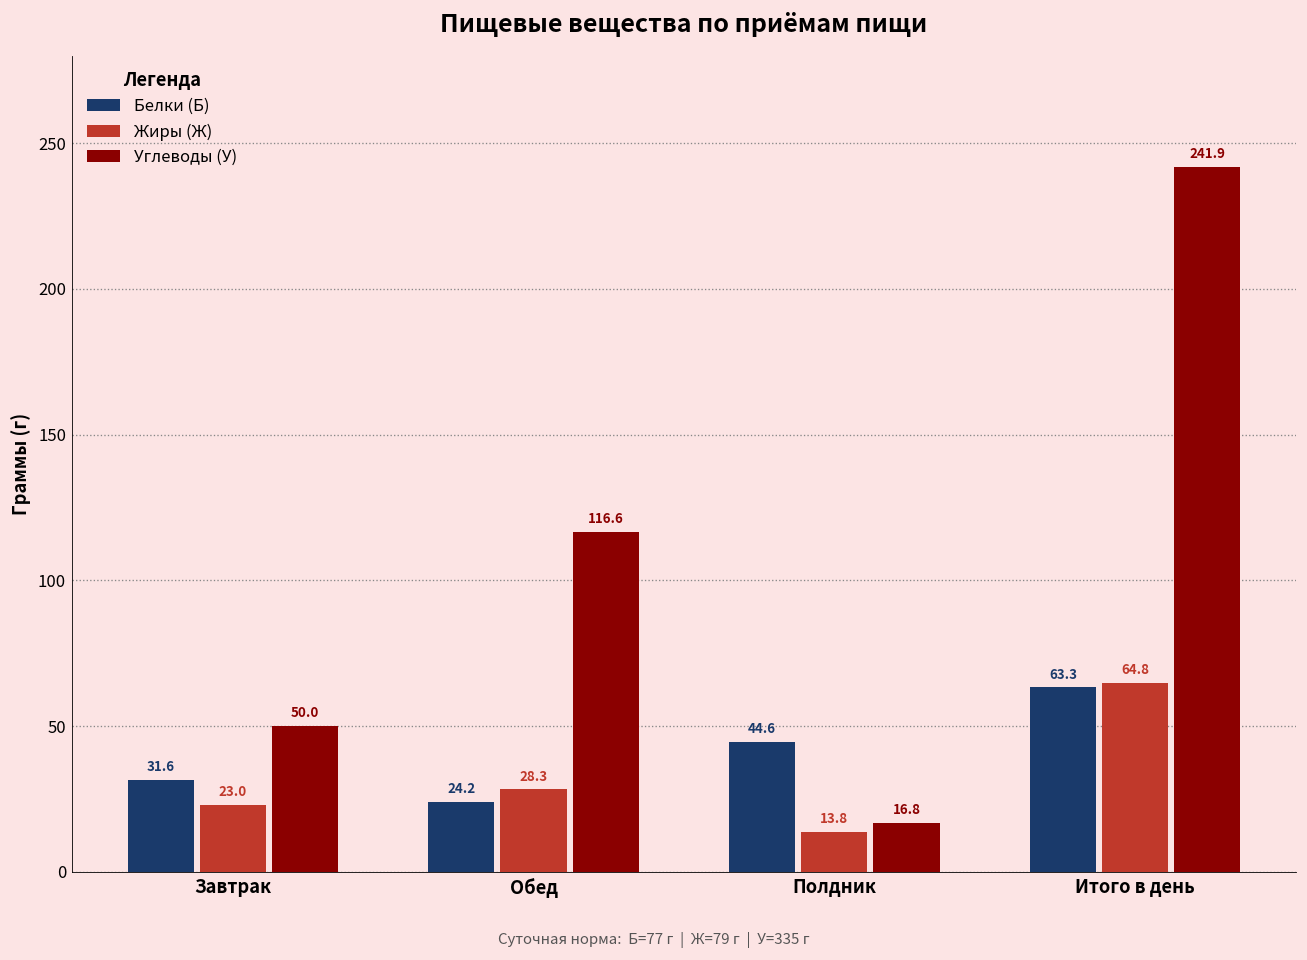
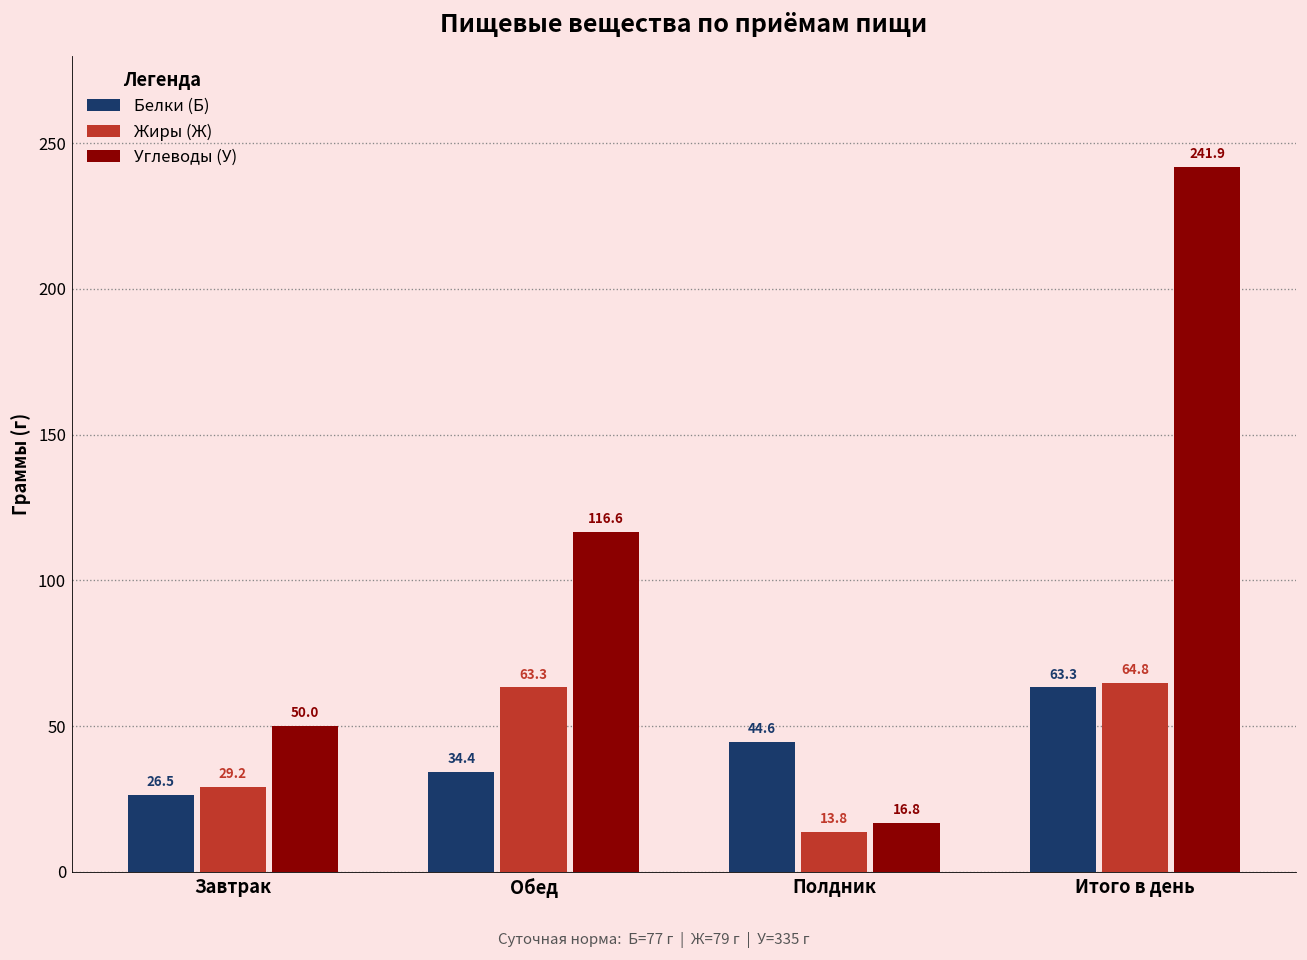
Белки (Б), Завтрак: 31.6 -> 26.5
Жиры (Ж), Завтрак: 23.0 -> 29.2
Белки (Б), Обед: 24.2 -> 34.4
Жиры (Ж), Обед: 28.3 -> 63.3
